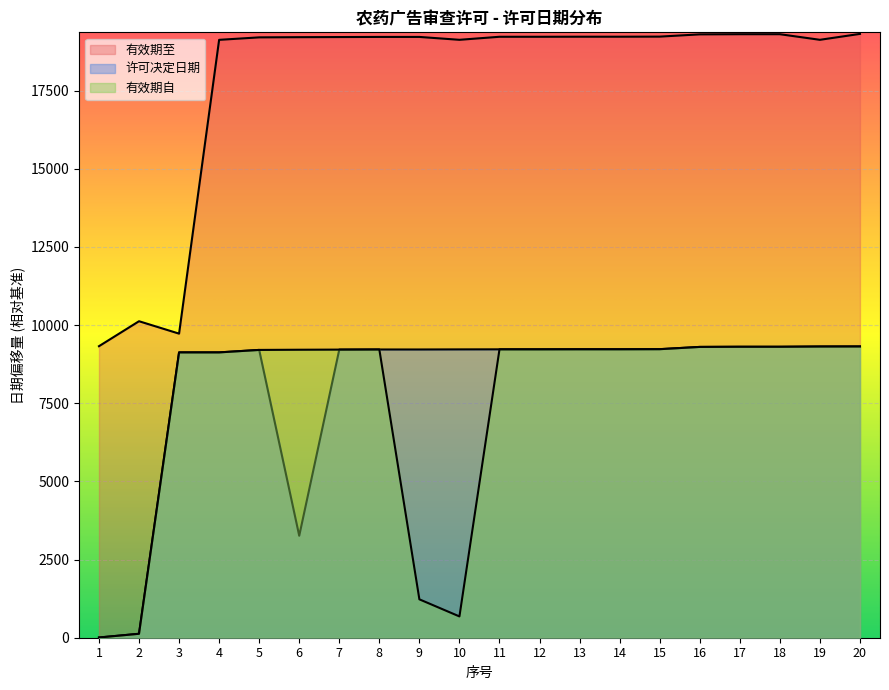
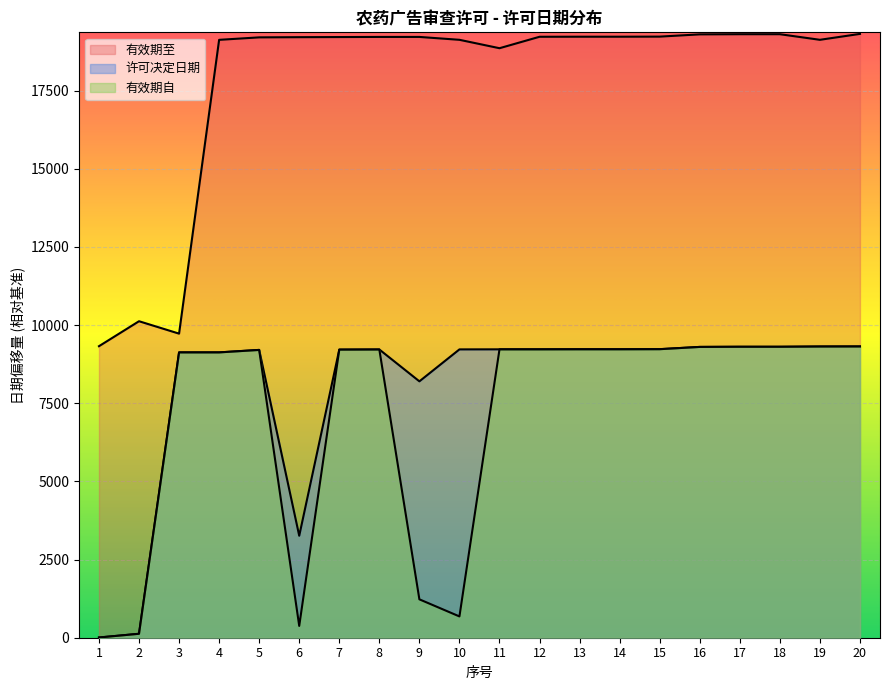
有效期自, 6: 9200 -> 400
许可决定日期, 9: 9200 -> 8200
有效期至, 11: 19200 -> 18900
